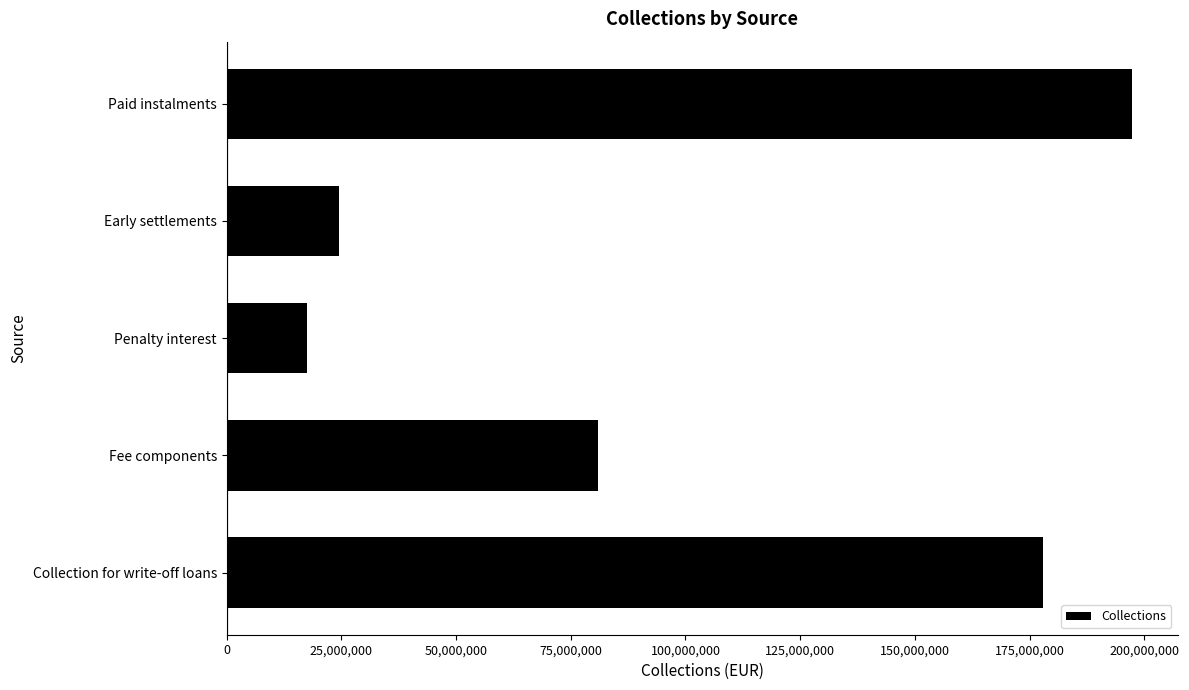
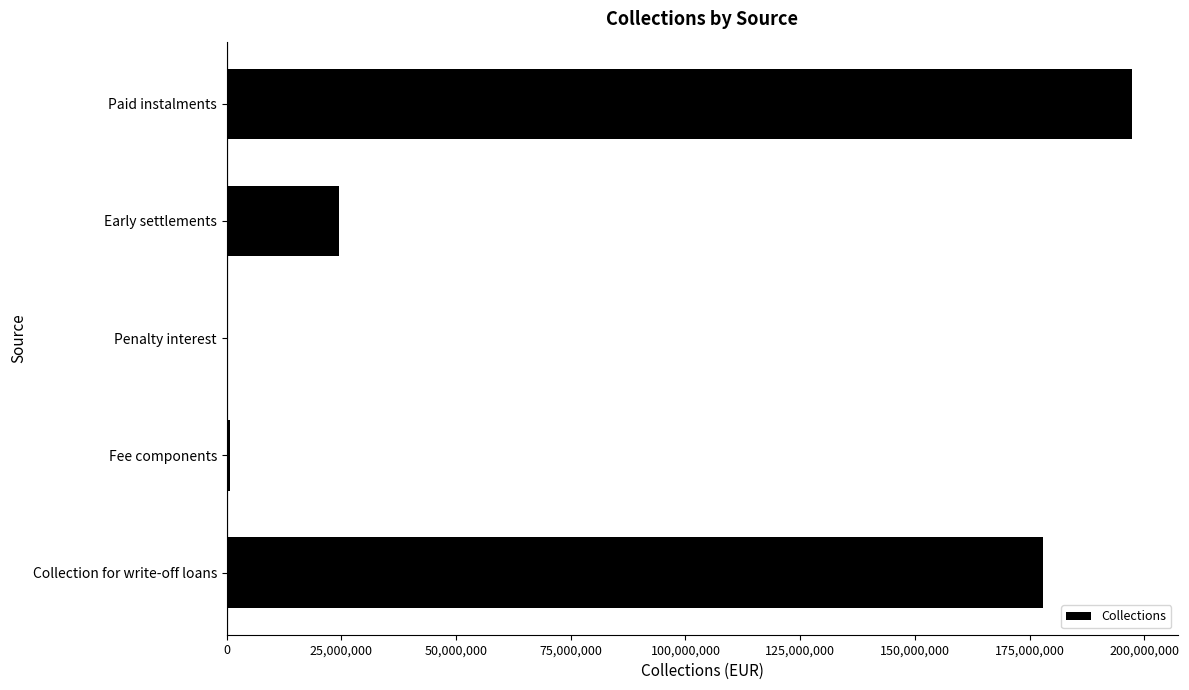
Penalty interest: 18,000,000 -> 0
Fee components: 81,000,000 -> 1,000,000
